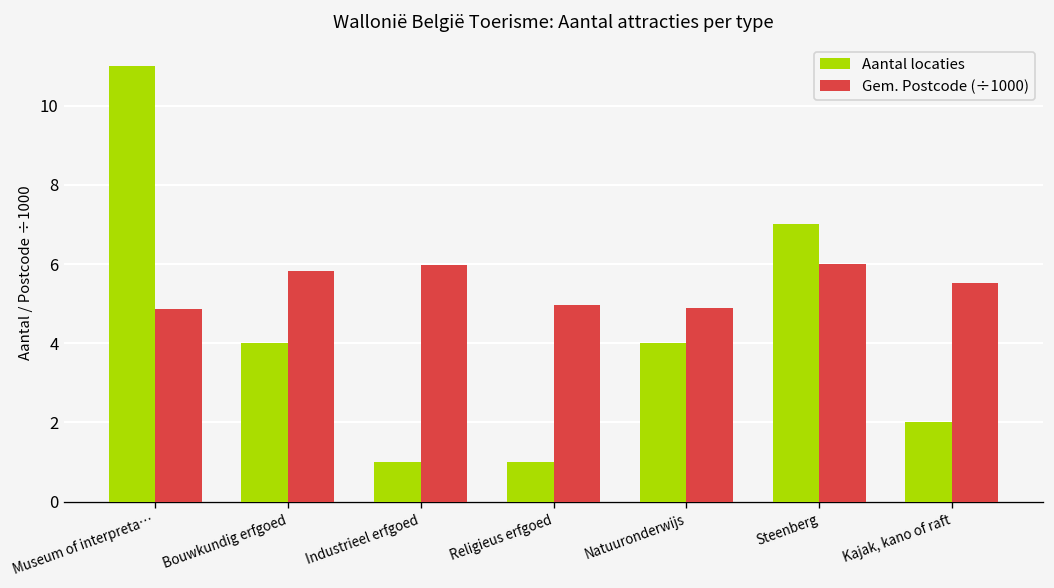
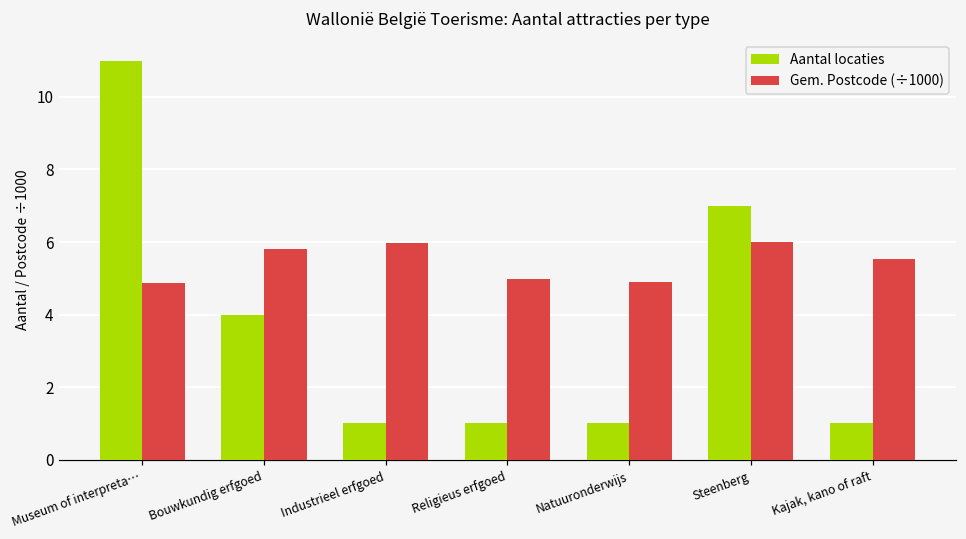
Aantal locaties, Natuuronderwijs: 4 -> 1
Aantal locaties, Kajak, kano of raft: 2 -> 1
